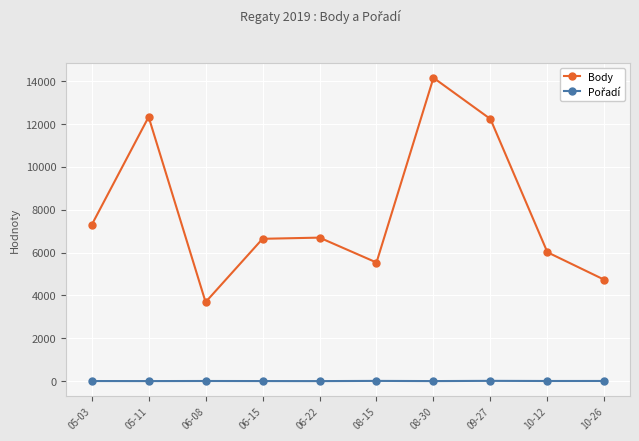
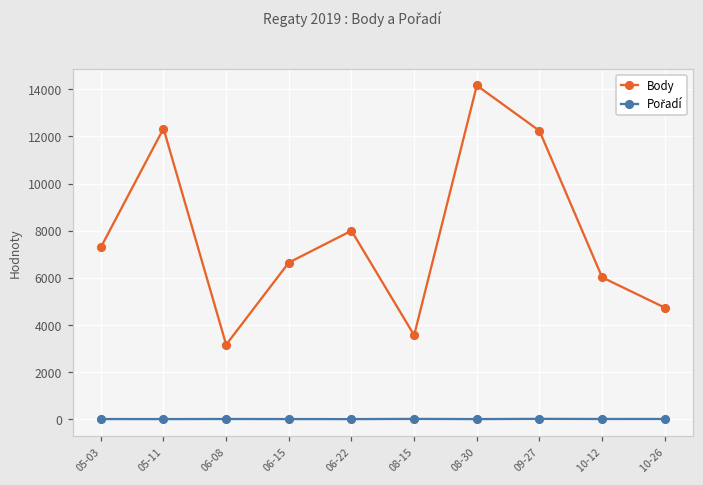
Body, 06-08: 3700 -> 3200
Body, 06-22: 6700 -> 8000
Body, 08-15: 5500 -> 3600
